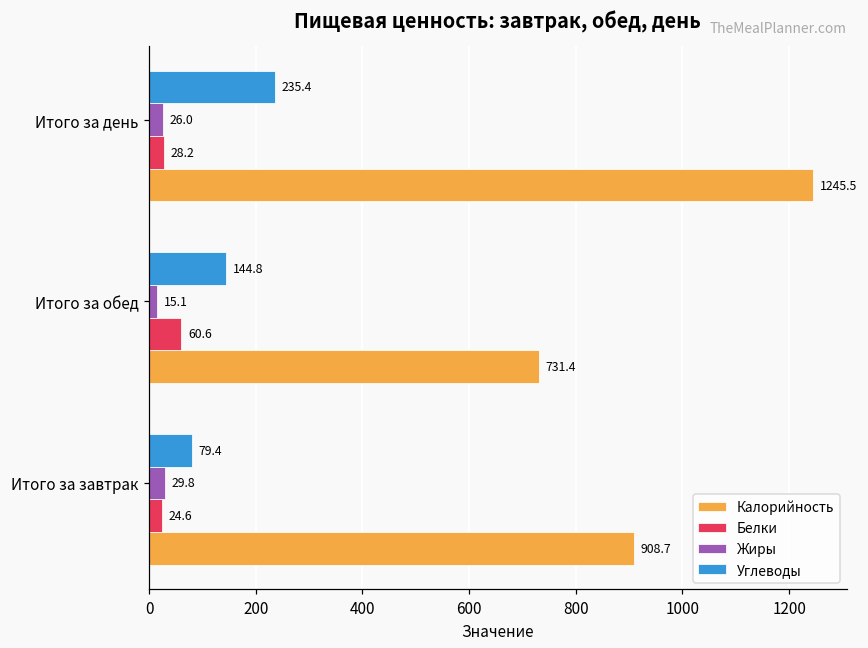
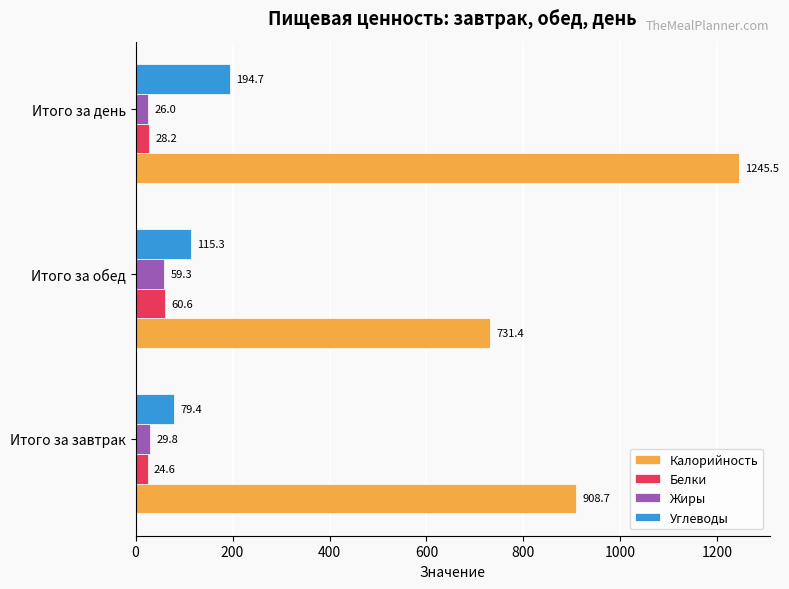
Углеводы, Итого за день: 235.4 -> 194.7
Углеводы, Итого за обед: 144.8 -> 115.3
Жиры, Итого за обед: 15.1 -> 59.3
